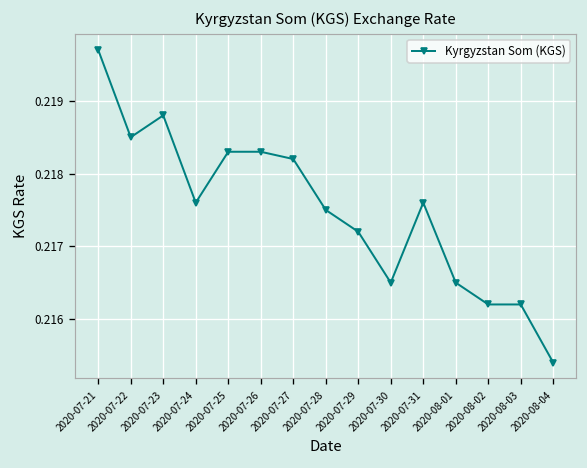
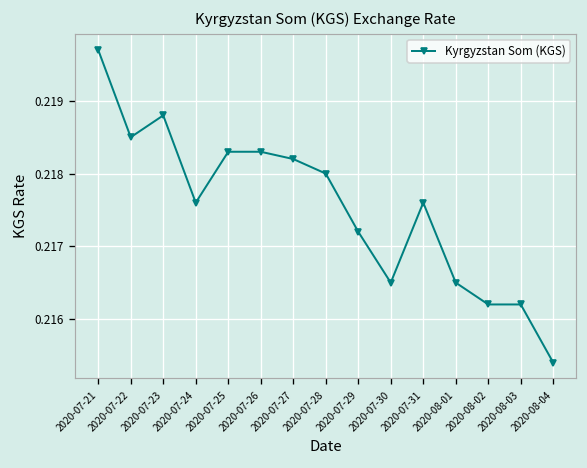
2020-07-28: 0.2175 -> 0.2180
